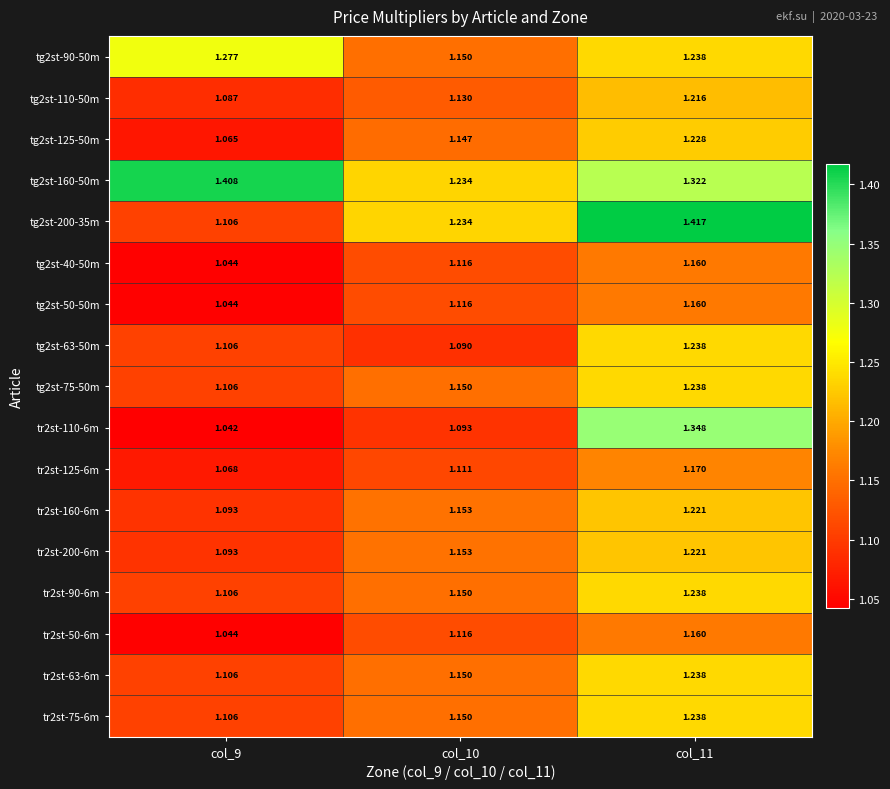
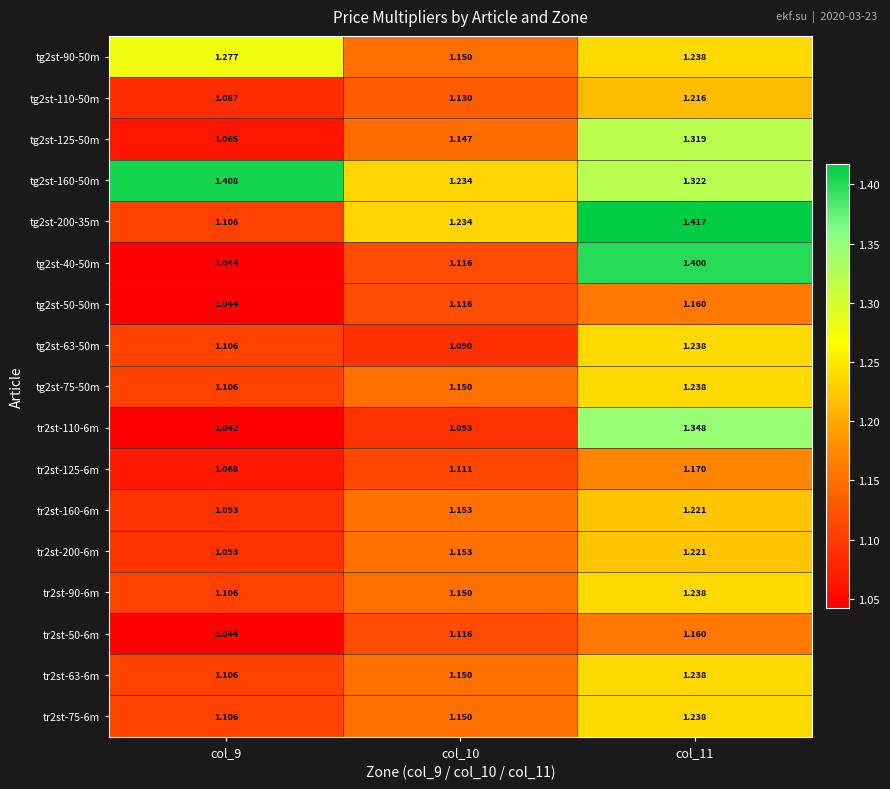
tg2st-125-50m, col_11: 1.228 -> 1.319
tg2st-40-50m, col_11: 1.160 -> 1.400
